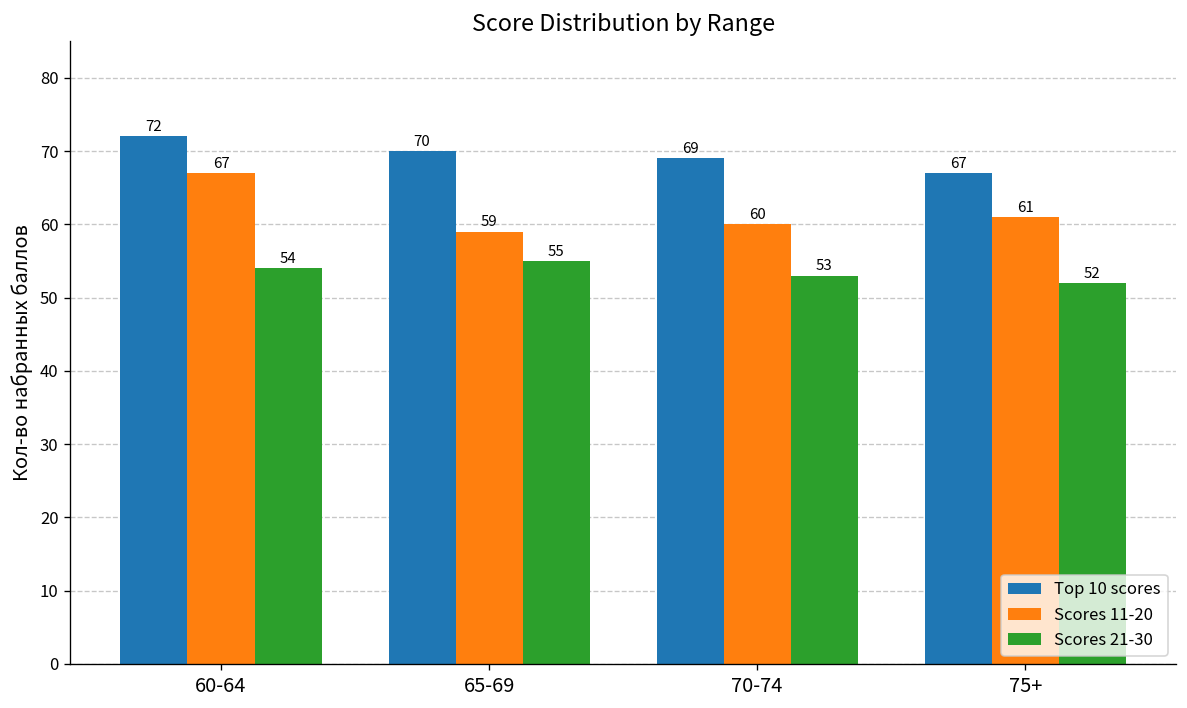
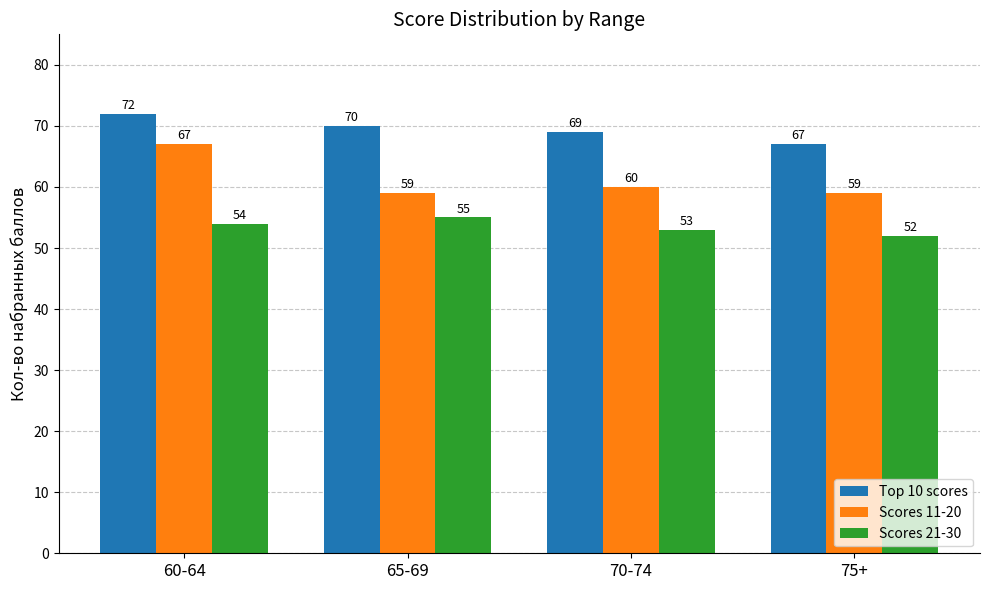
Scores 11-20, 75+: 61 -> 59
